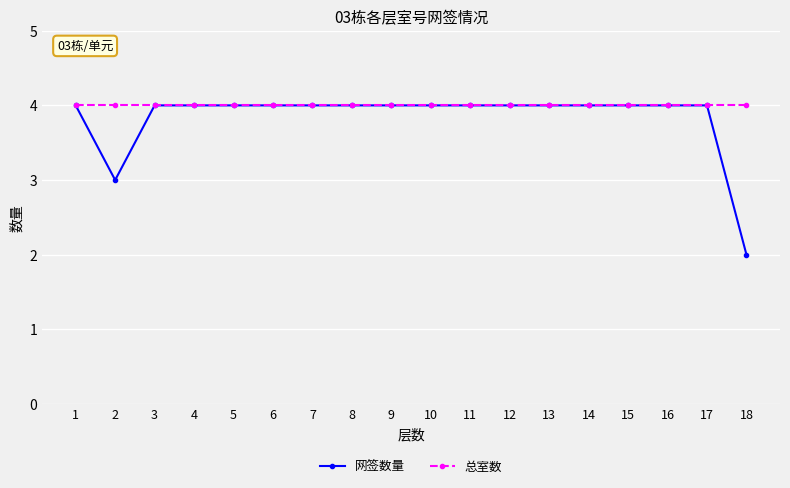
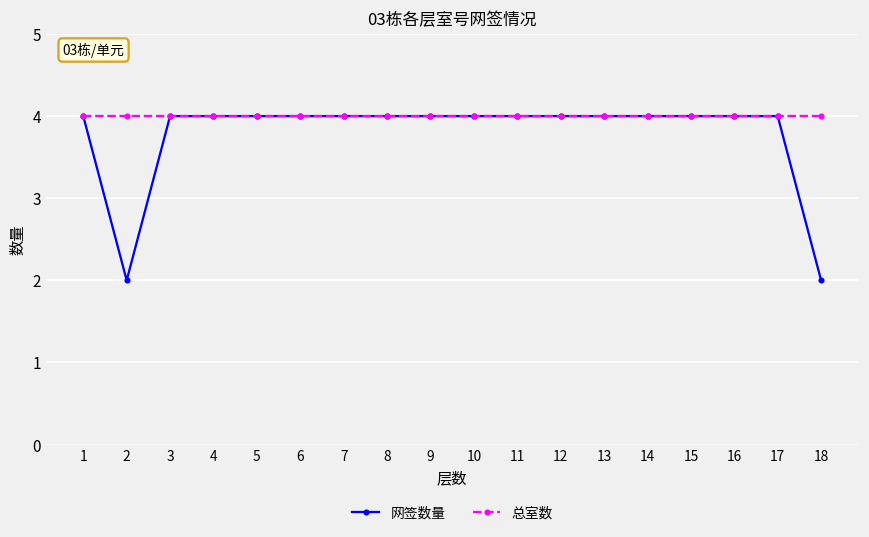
网签数量, 2: 3 -> 2
